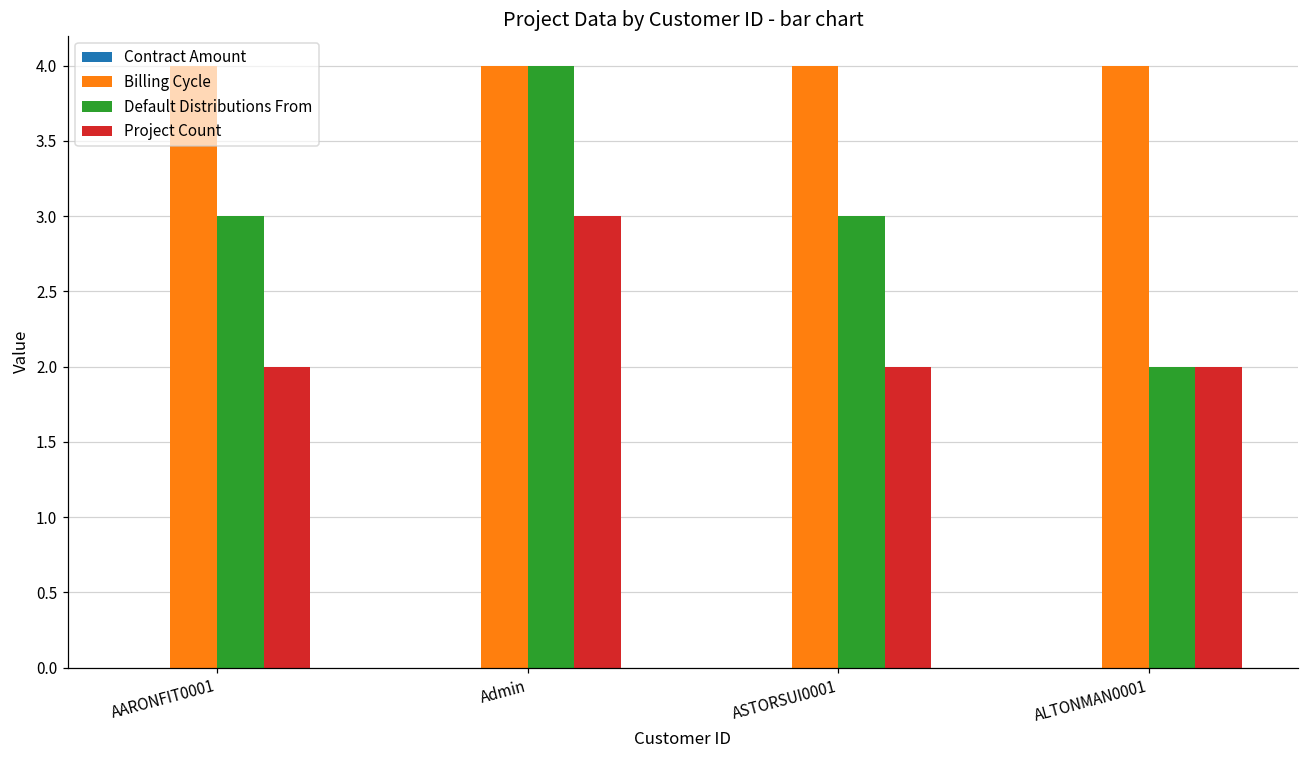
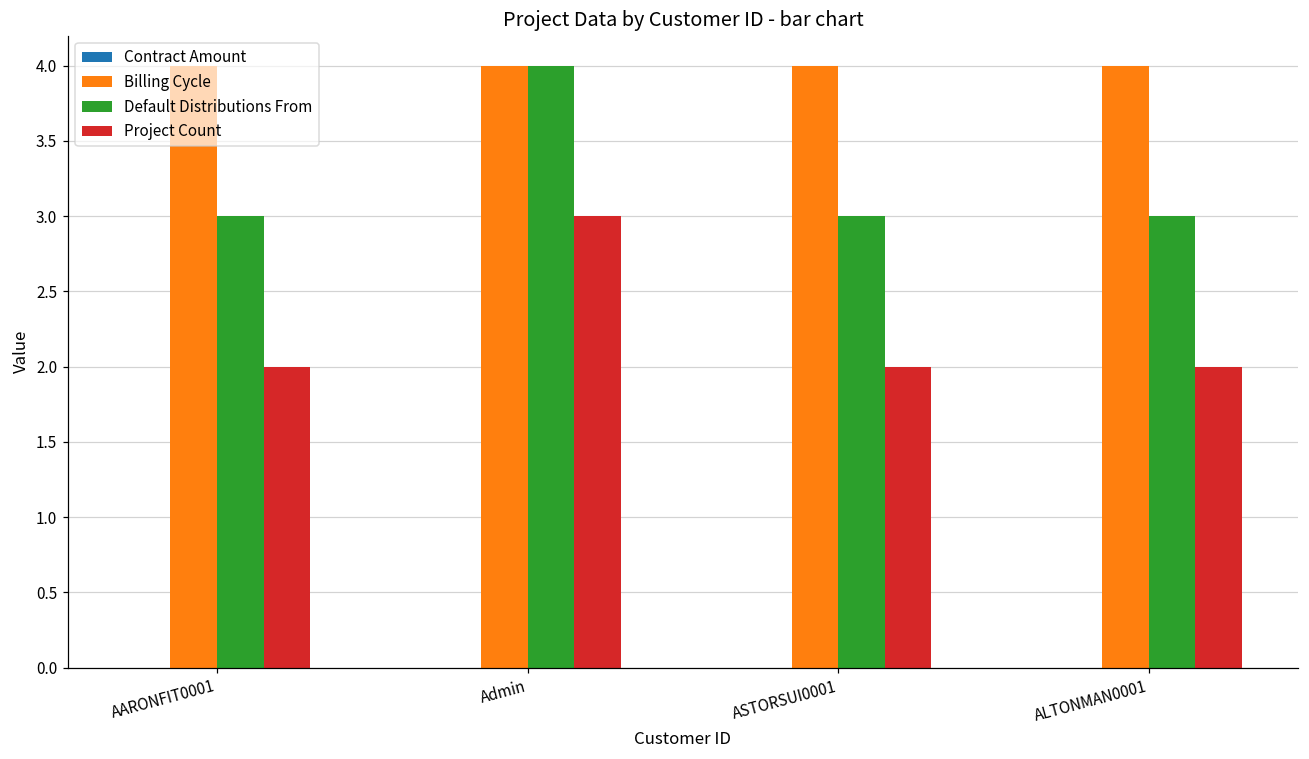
Default Distributions From, ALTONMAN0001: 2 -> 3
